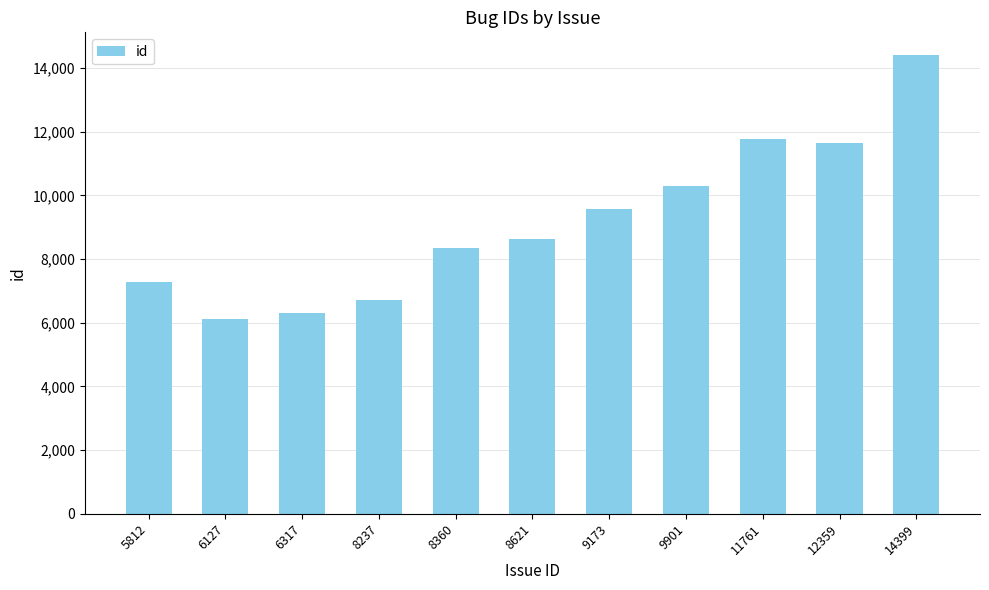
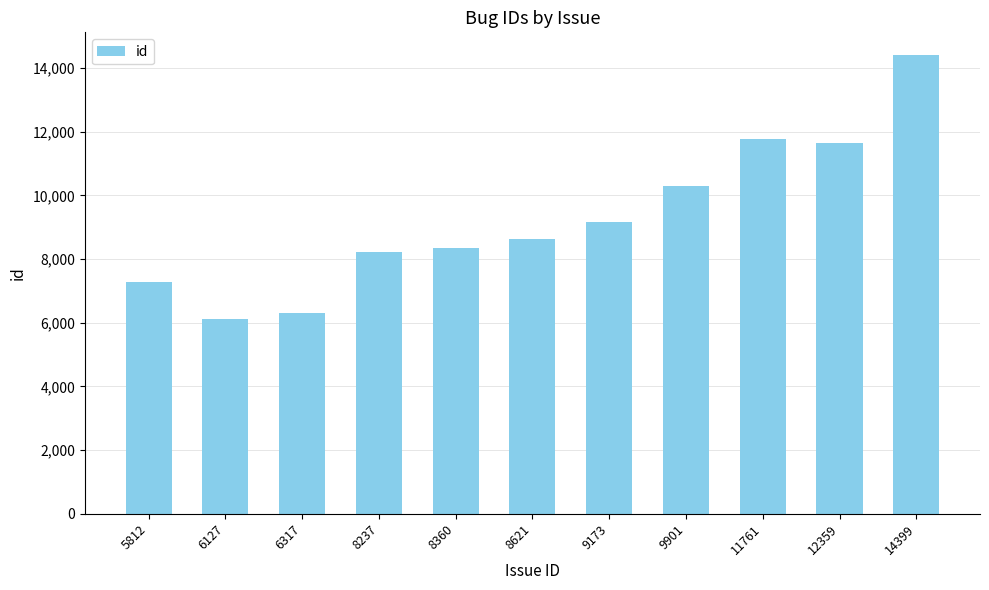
8237: 6,700 -> 8,200
9173: 9,600 -> 9,200
